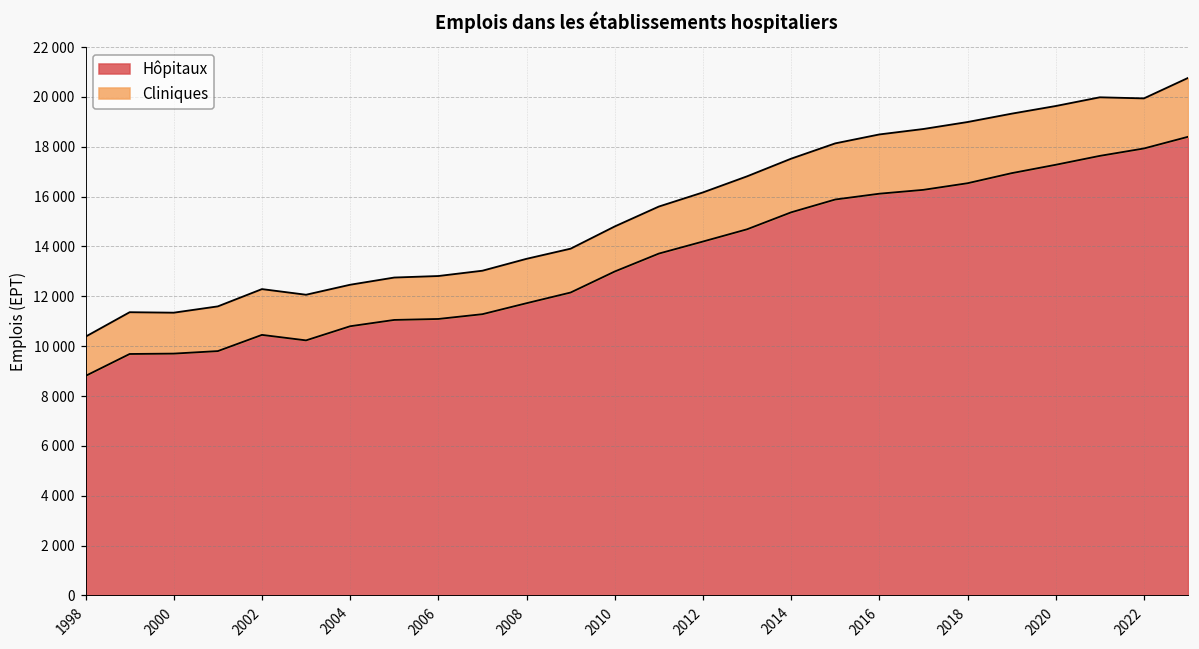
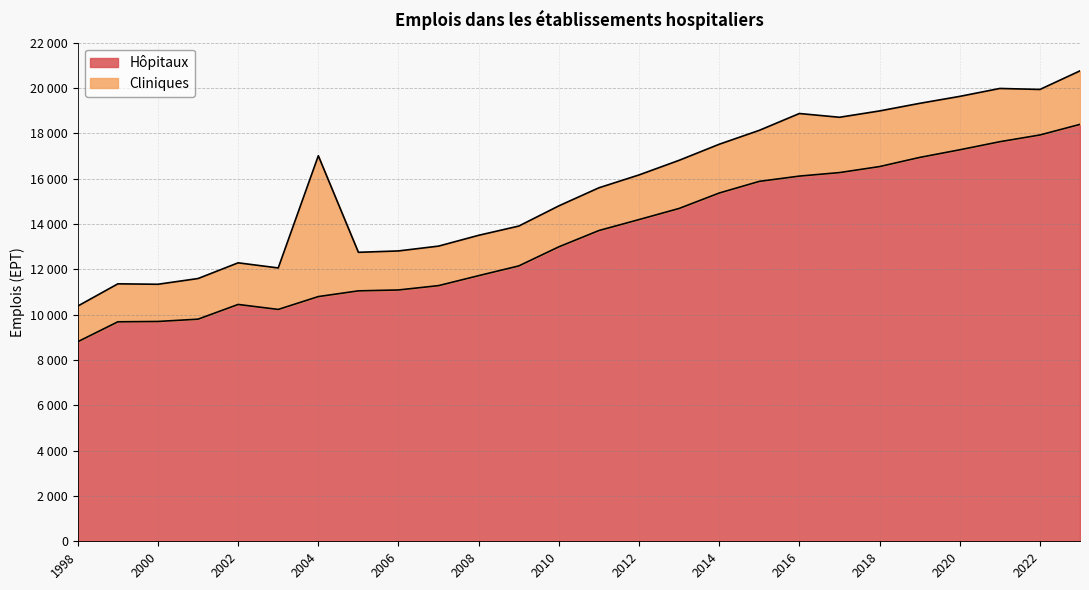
Cliniques, 2004: 1700 -> 6200
Cliniques, 2016: 2400 -> 2800
